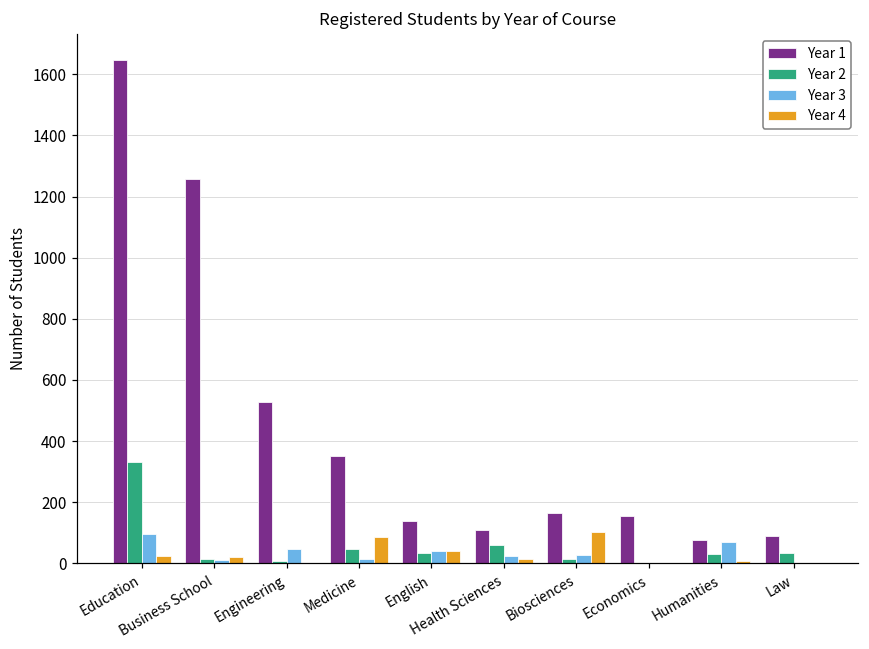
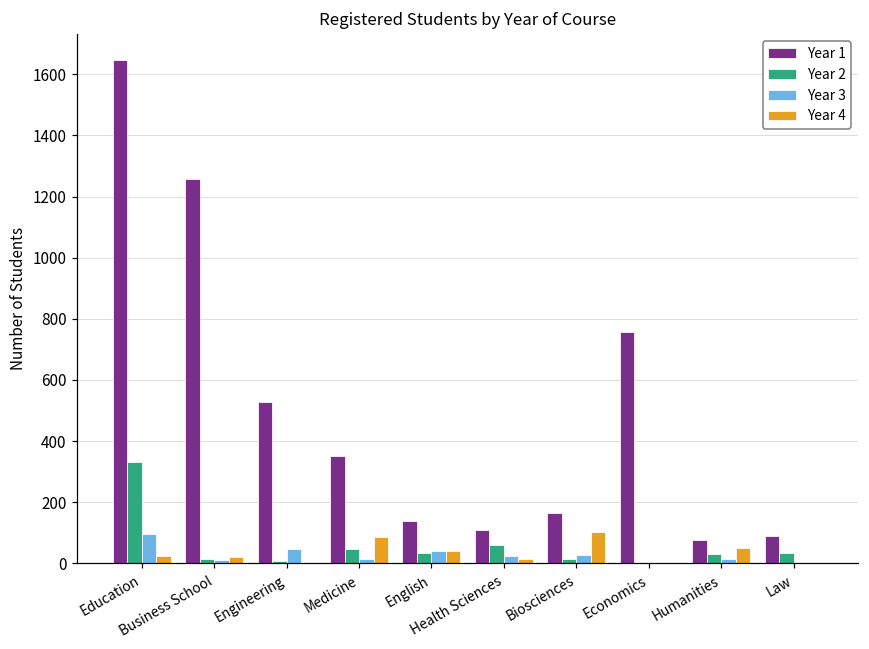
Year 1, Economics: 160 -> 760
Year 3, Humanities: 70 -> 20
Year 4, Humanities: 10 -> 50
